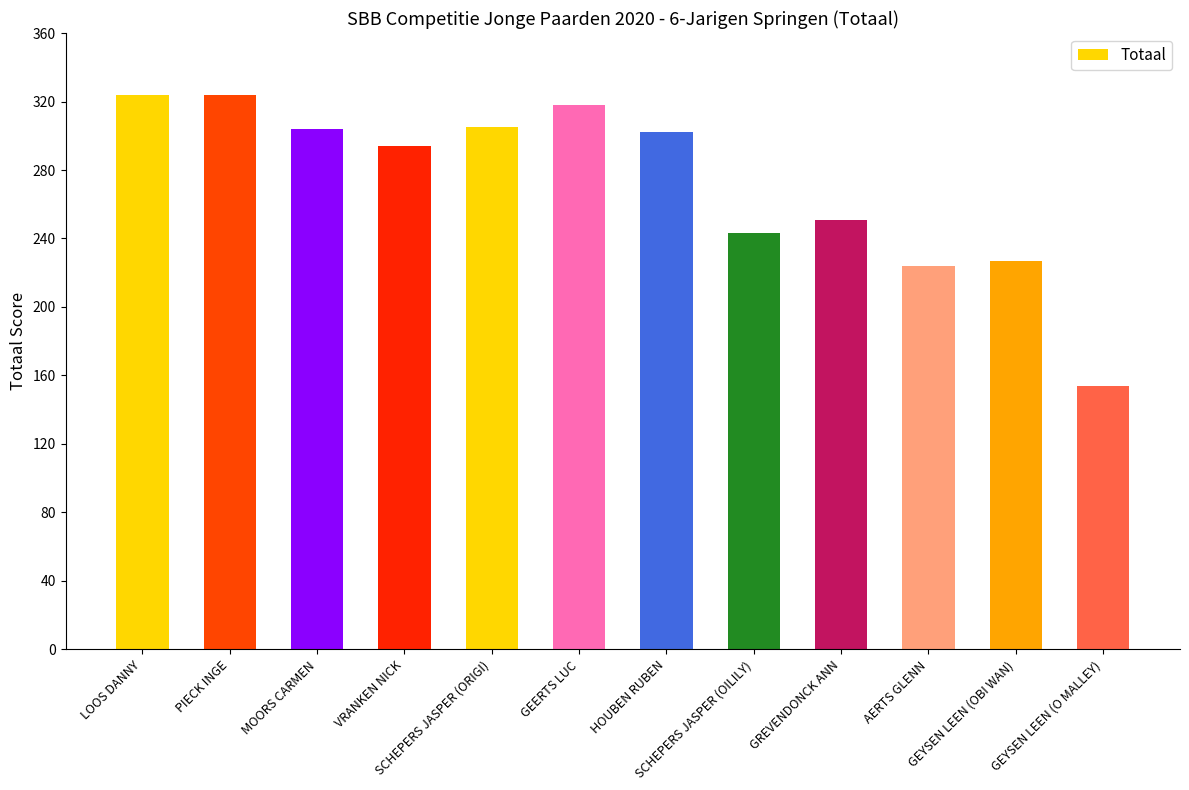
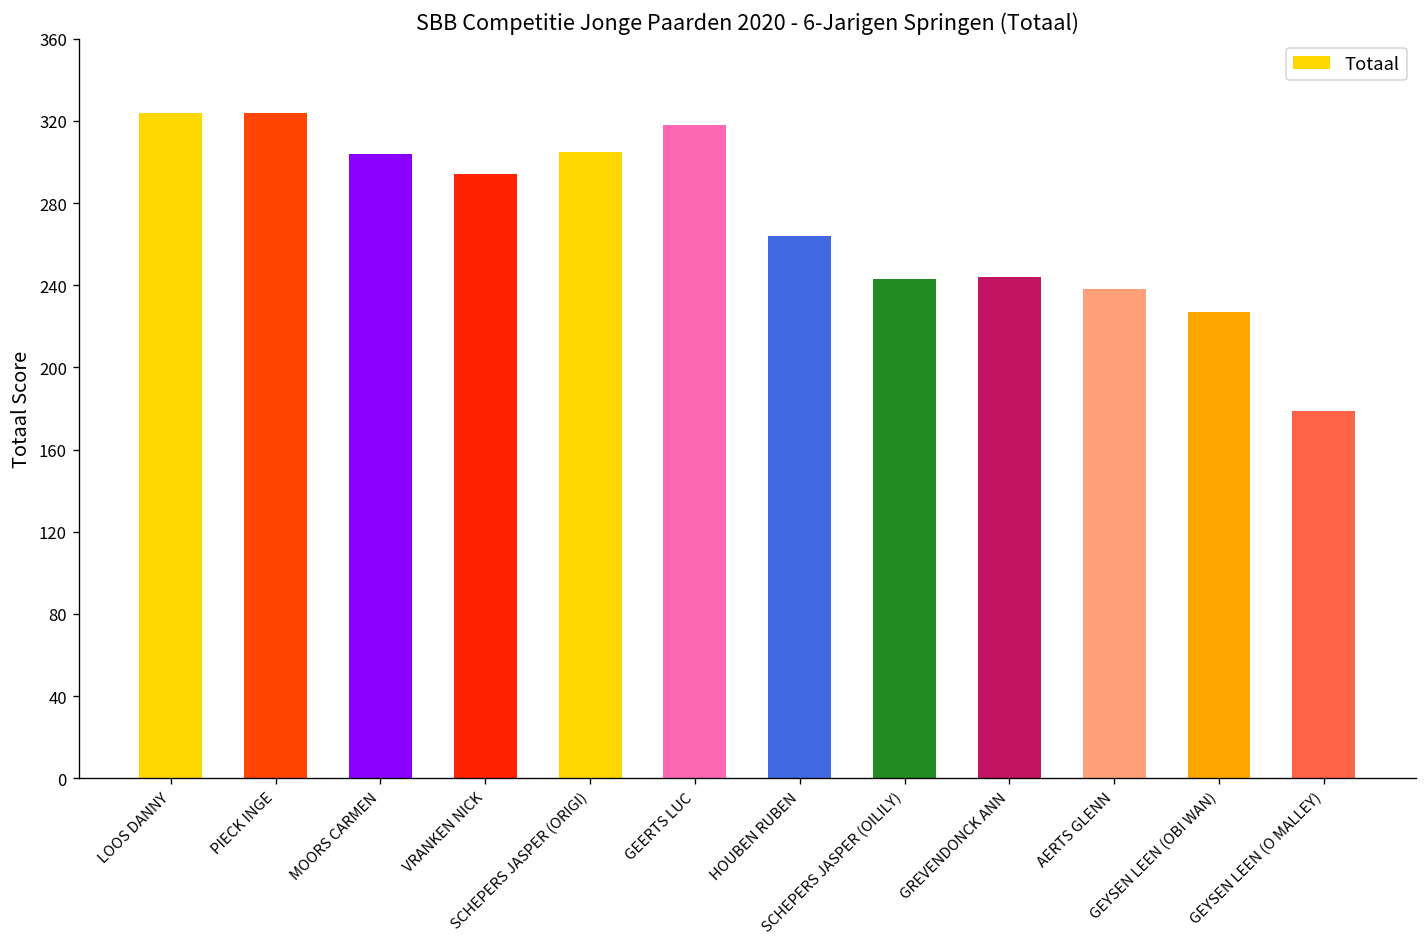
HOUBEN RUBEN: 302 -> 264
GREVENDONCK ANN: 251 -> 244
AERTS GLENN: 224 -> 238
GEYSEN LEEN (O MALLEY): 154 -> 179
